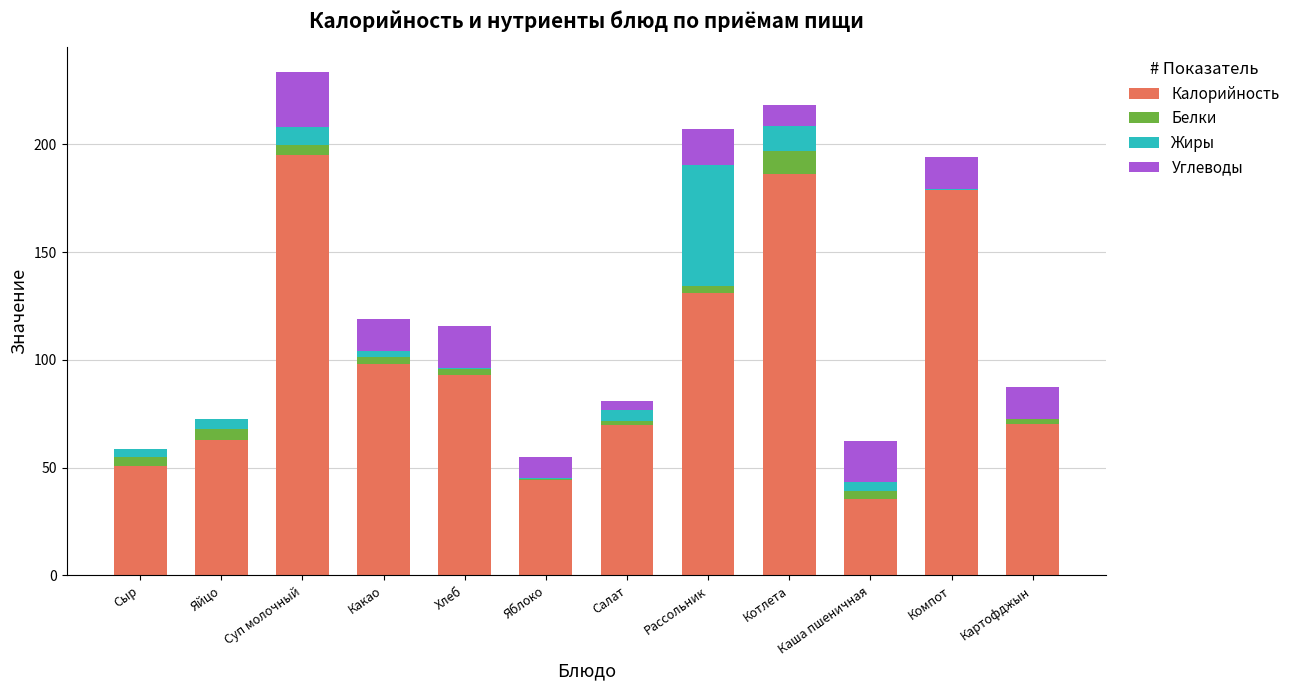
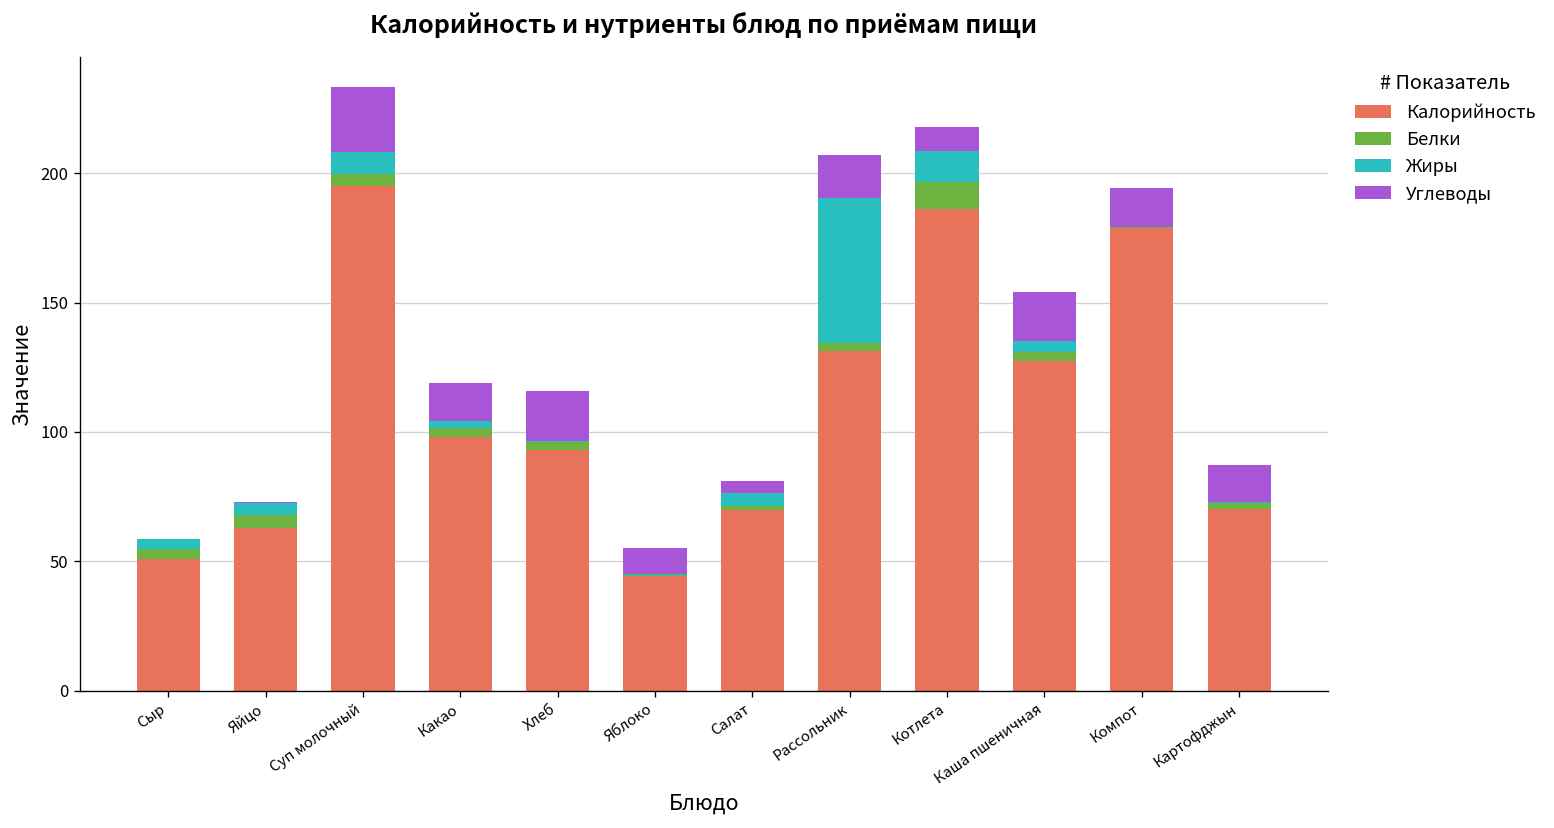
Калорийность, Каша пшеничная: 36 -> 127
